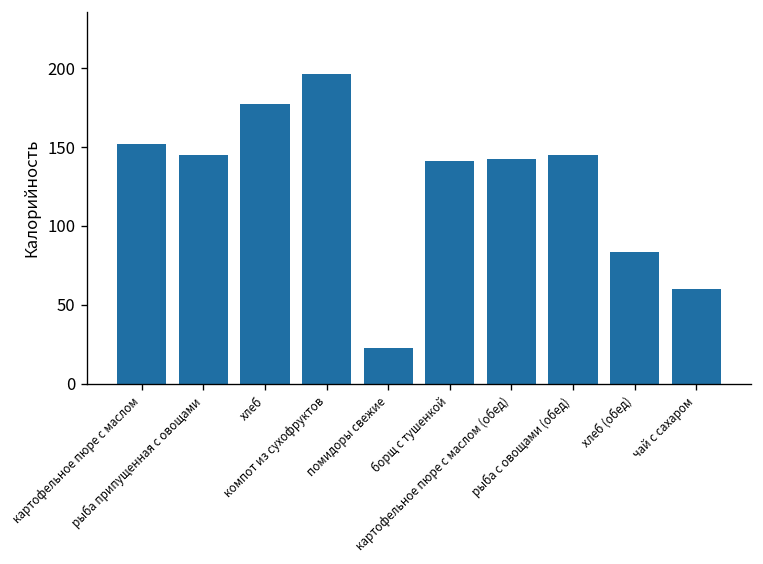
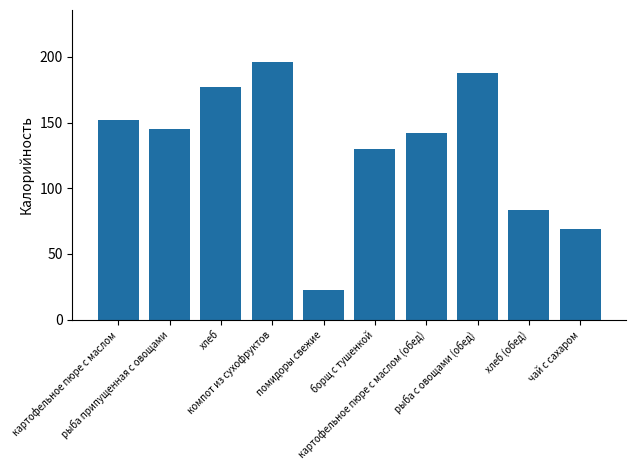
борщ с тушенкой: 141 -> 130
рыба с овощами (обед): 145 -> 188
чай с сахаром: 60 -> 69
